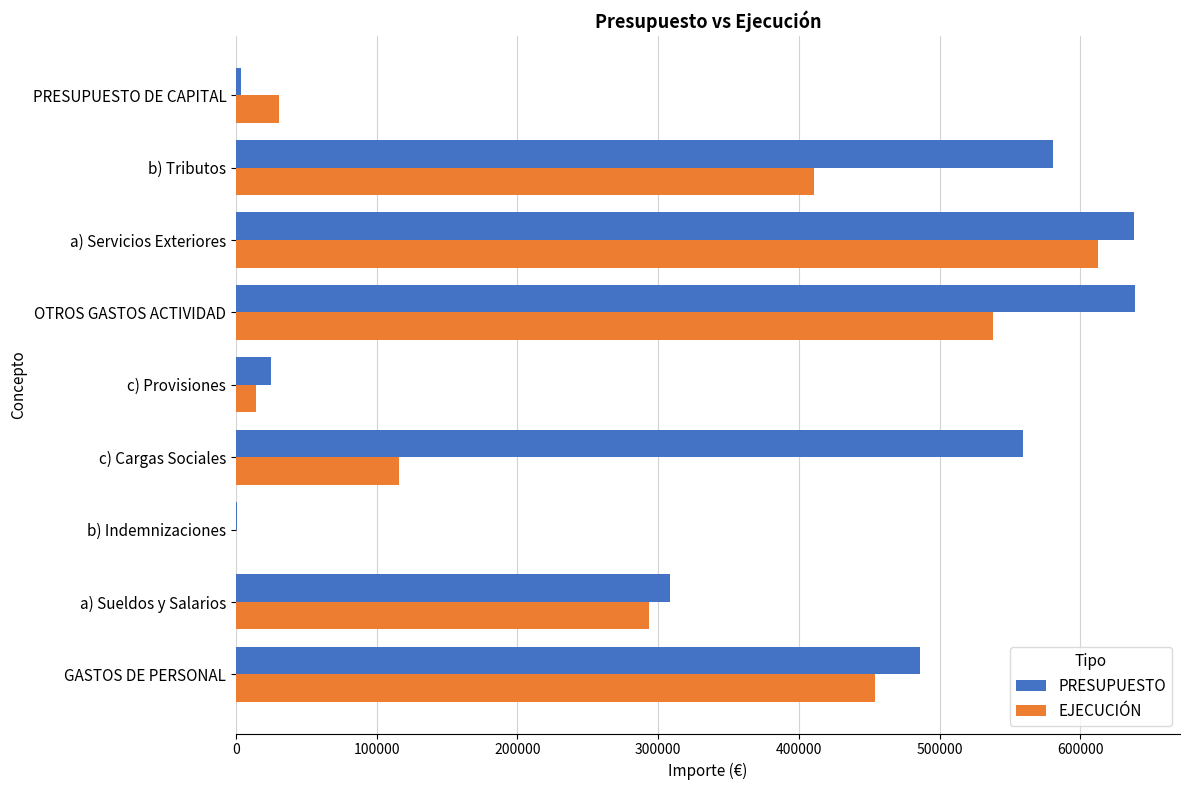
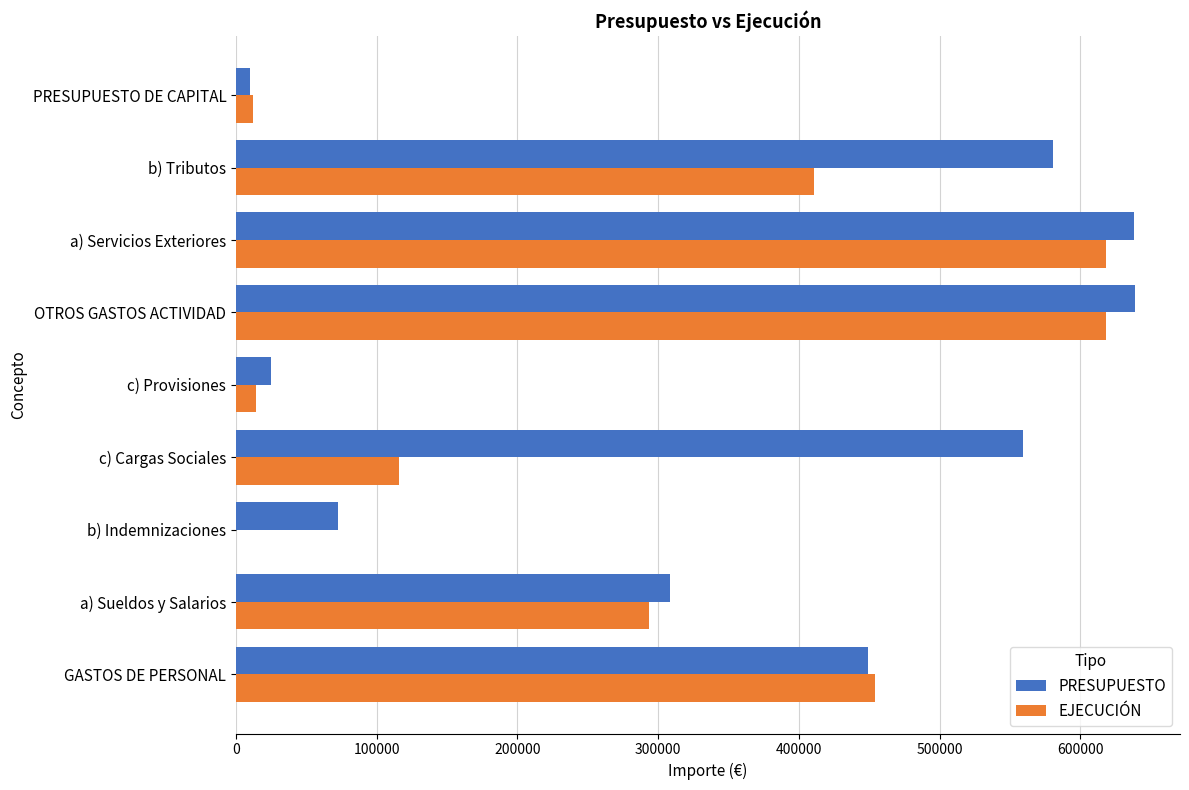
PRESUPUESTO, PRESUPUESTO DE CAPITAL: 3000 -> 10000
EJECUCIÓN, PRESUPUESTO DE CAPITAL: 30000 -> 12000
EJECUCIÓN, a) Servicios Exteriores: 612000 -> 618000
EJECUCIÓN, OTROS GASTOS ACTIVIDAD: 538000 -> 618000
PRESUPUESTO, b) Indemnizaciones: 1000 -> 72000
PRESUPUESTO, GASTOS DE PERSONAL: 486000 -> 449000
